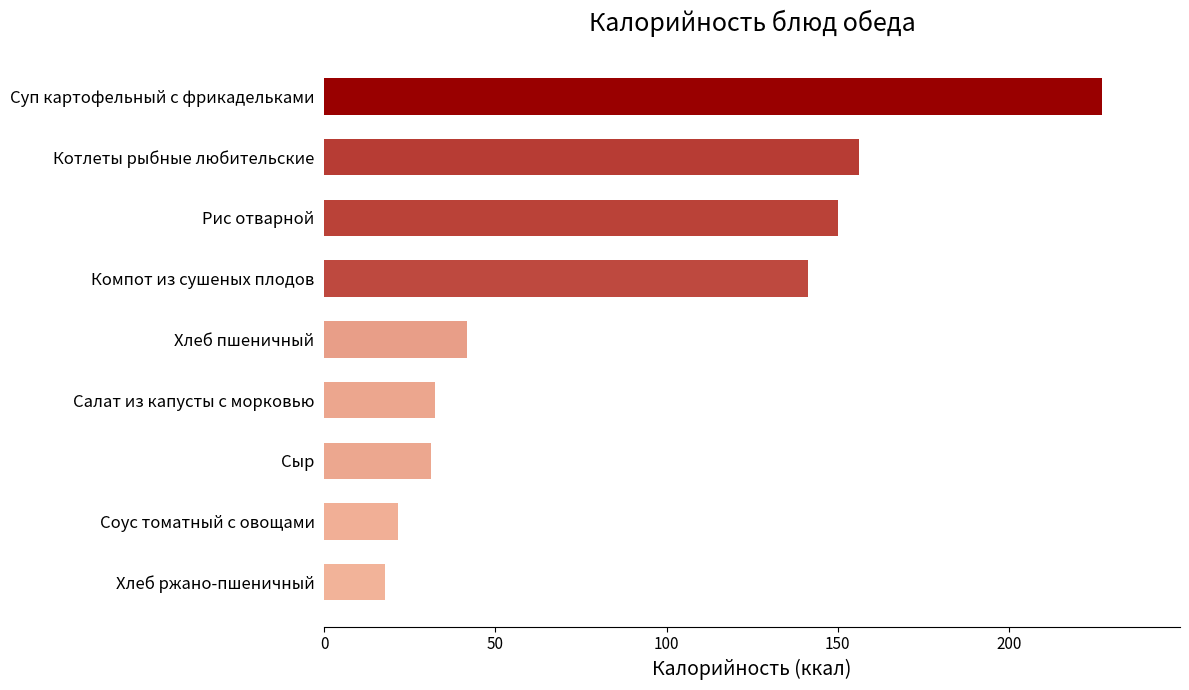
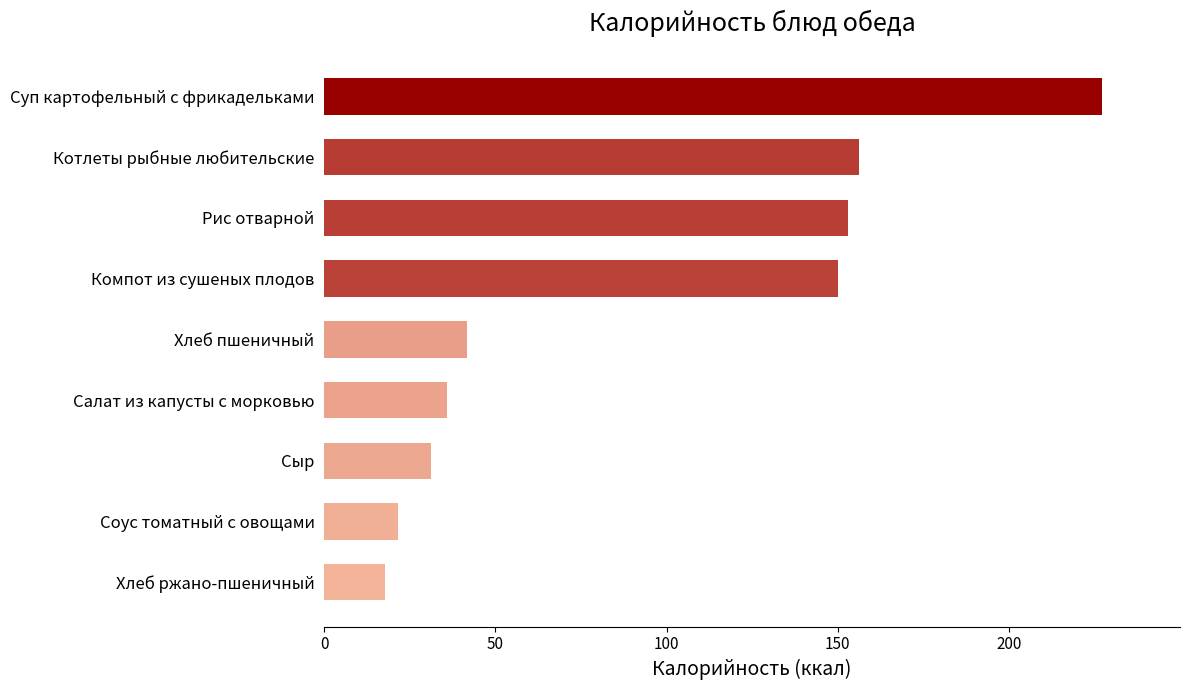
Рис отварной: 150 -> 153
Компот из сушеных плодов: 141 -> 150
Салат из капусты с морковью: 32 -> 36
